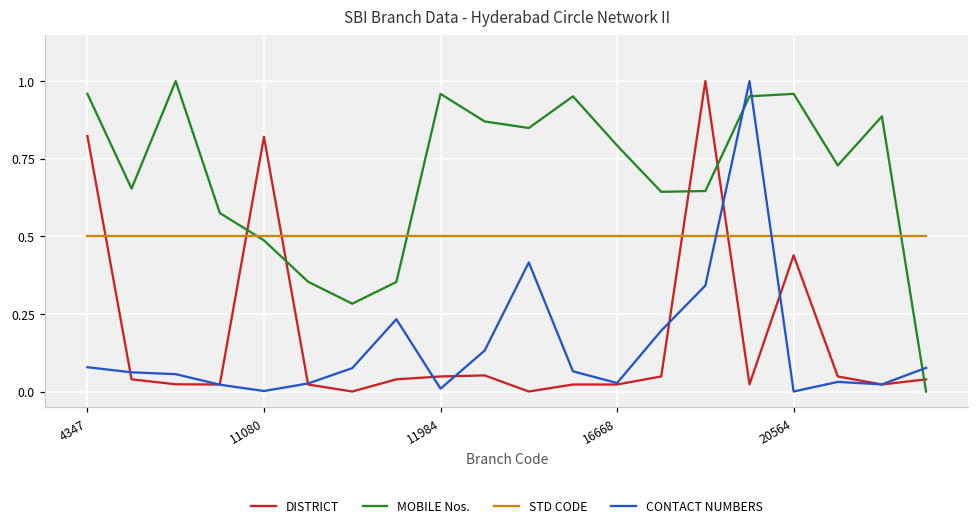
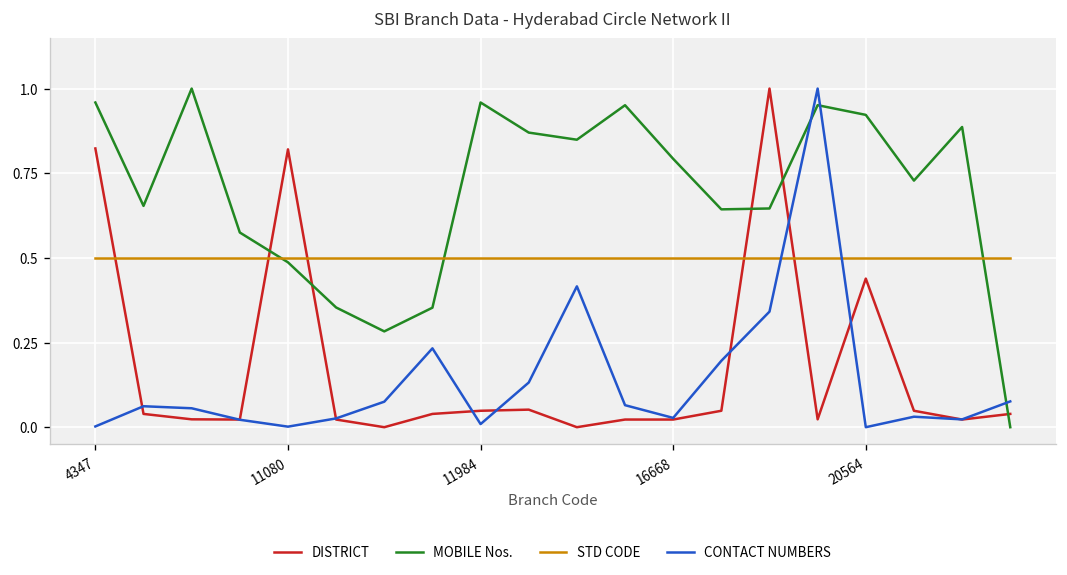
CONTACT NUMBERS, 4347: 0.08 -> 0.00
MOBILE Nos., 20564: 0.96 -> 0.92
